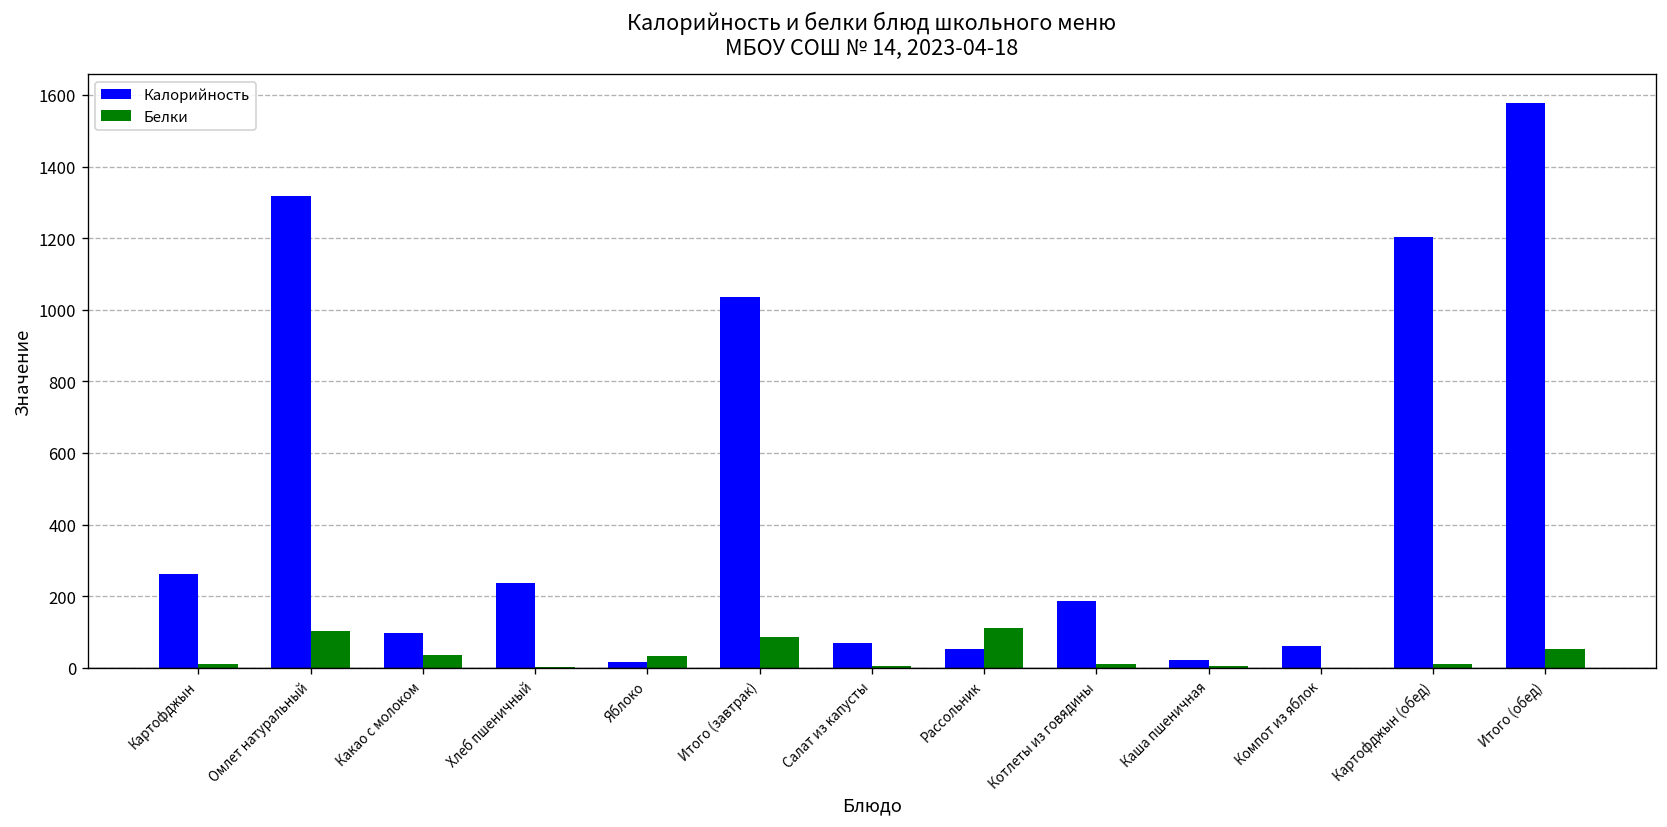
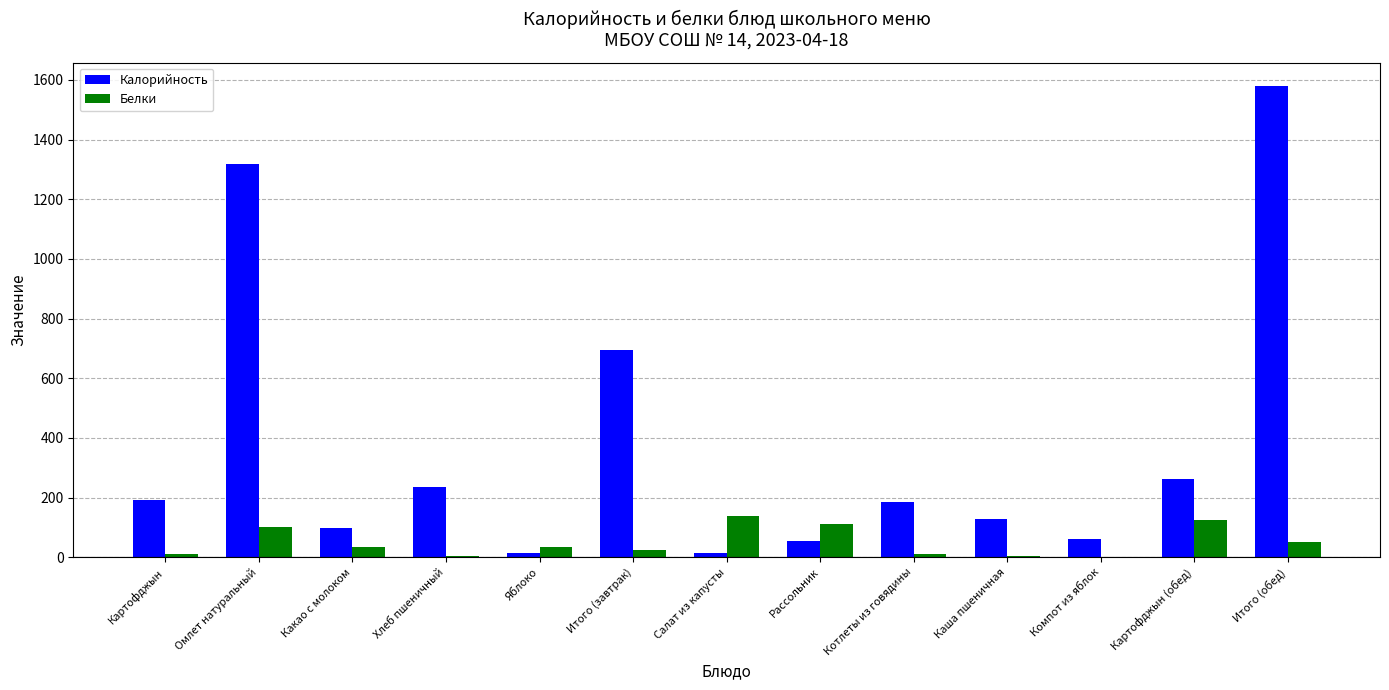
Калорийность, Картофджын: 260 -> 190
Калорийность, Итого (завтрак): 1040 -> 700
Белки, Итого (завтрак): 90 -> 30
Калорийность, Салат из капусты: 70 -> 20
Белки, Салат из капусты: 10 -> 140
Калорийность, Каша пшеничная: 20 -> 130
Калорийность, Картофджын (обед): 1200 -> 260
Белки, Картофджын (обед): 10 -> 130
